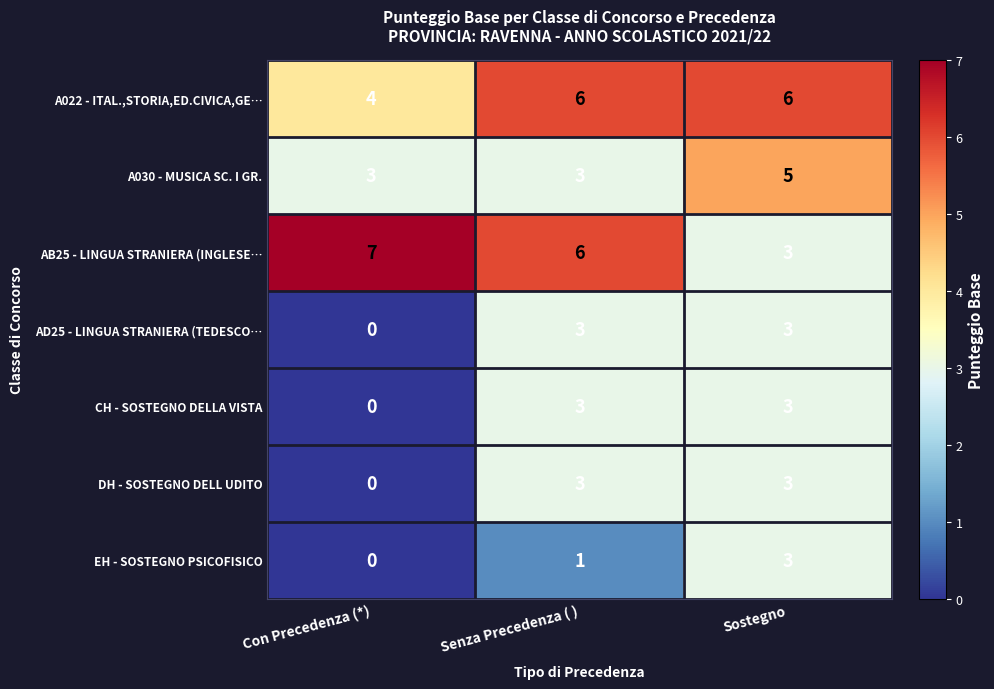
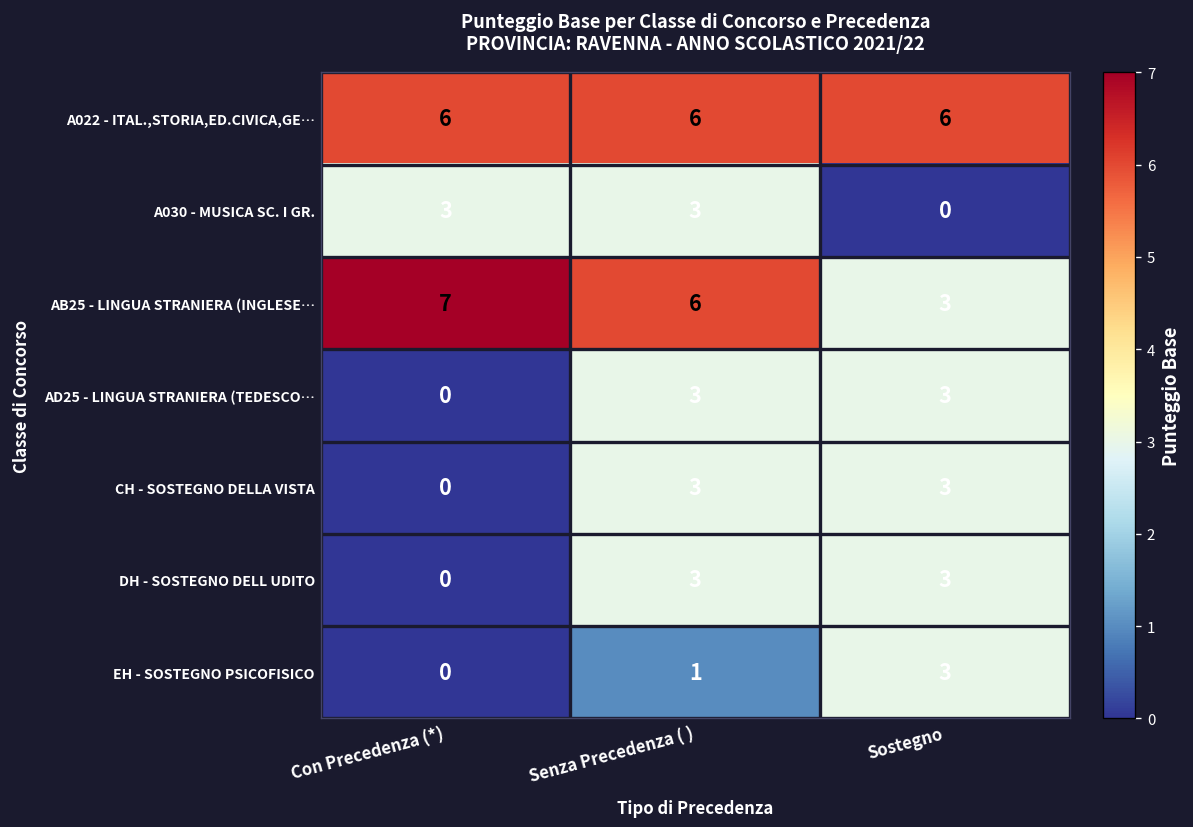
A022 - ITAL.,STORIA,ED.CIVICA,GE…, Con Precedenza (*): 4 -> 6
A030 - MUSICA SC. I GR., Sostegno: 5 -> 0
